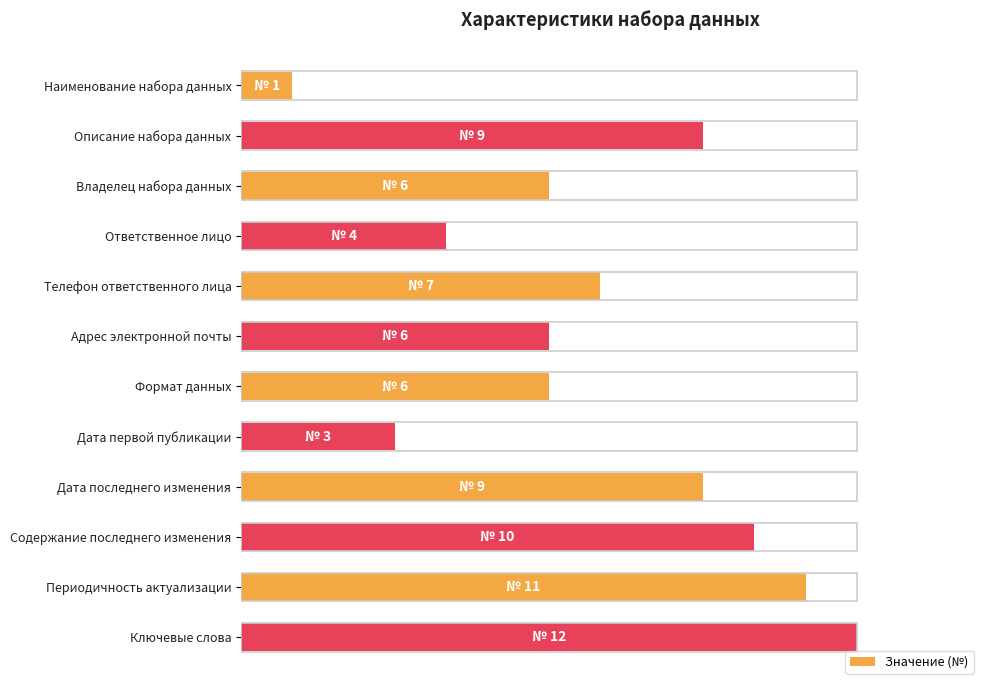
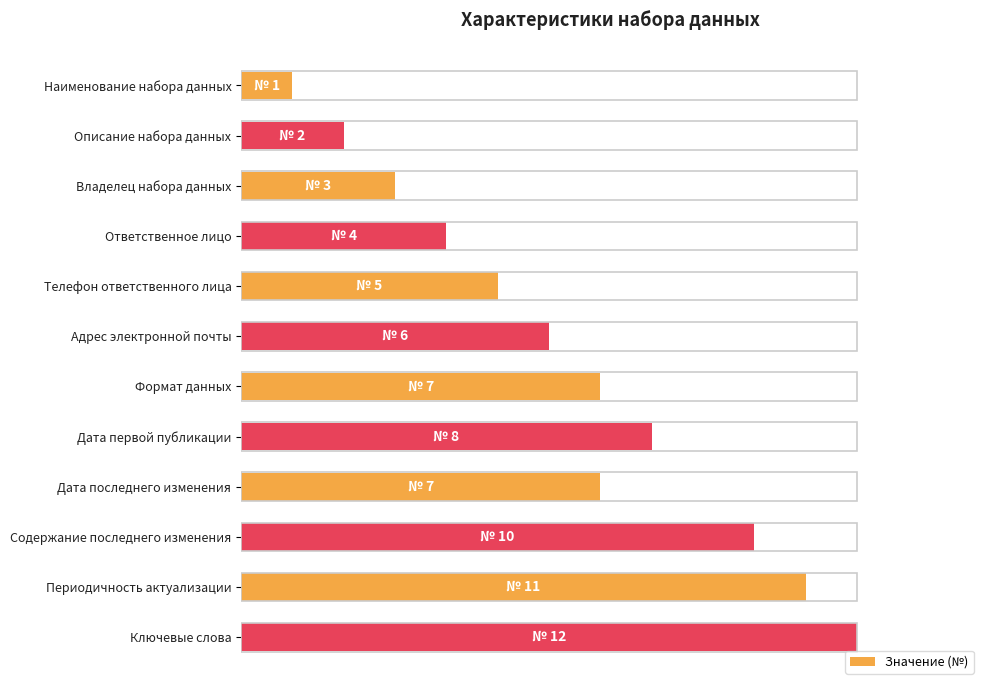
Описание набора данных: 9 -> 2
Владелец набора данных: 6 -> 3
Телефон ответственного лица: 7 -> 5
Формат данных: 6 -> 7
Дата первой публикации: 3 -> 8
Дата последнего изменения: 9 -> 7
